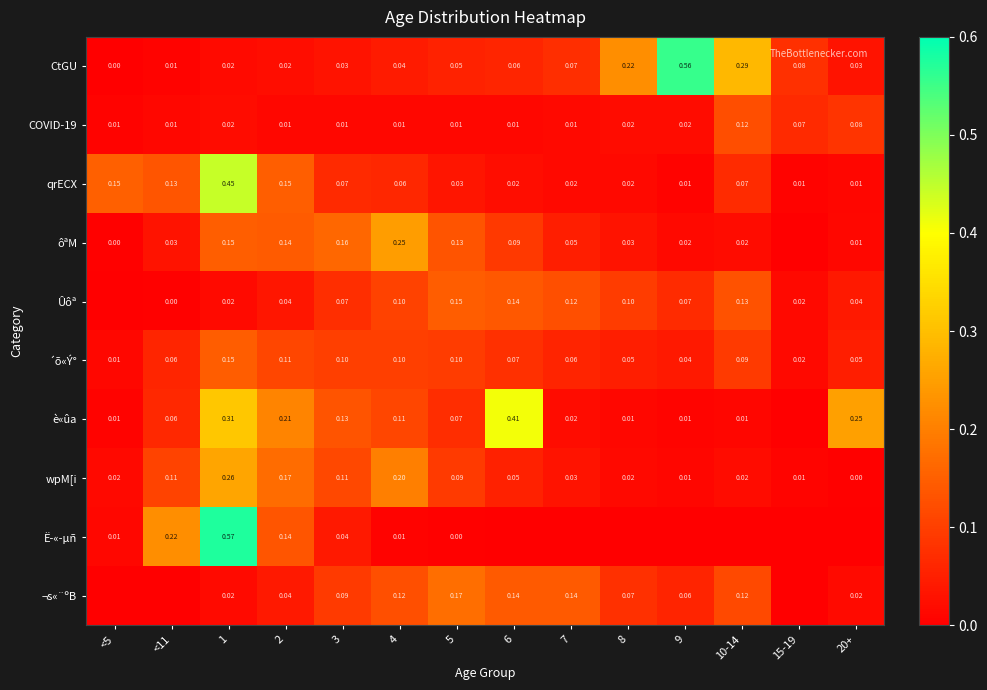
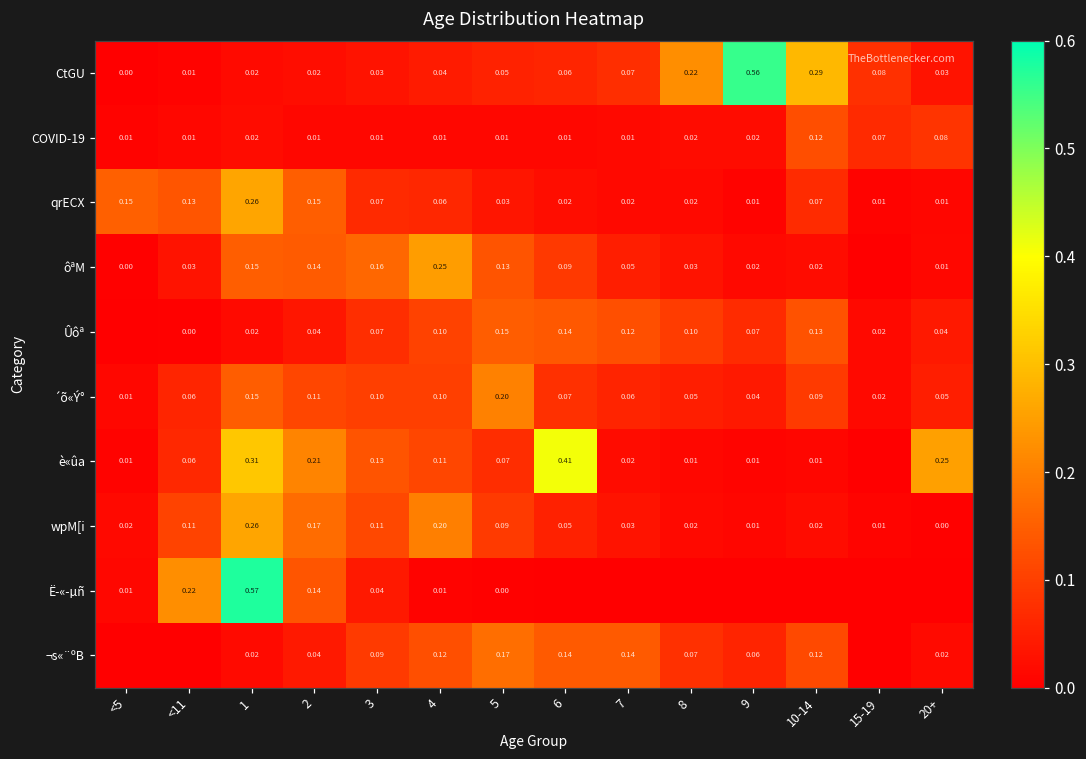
qrECX, 1: 0.45 -> 0.26
´õ«Ý°, 5: 0.10 -> 0.20
